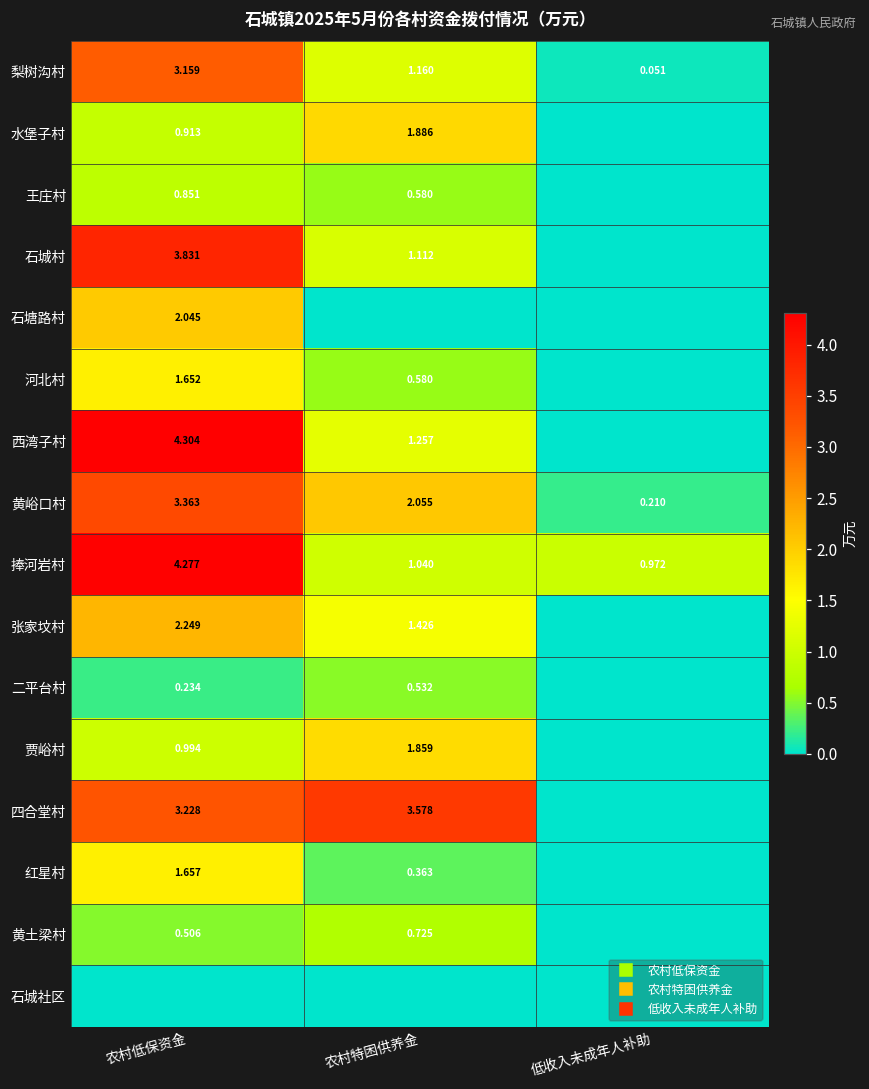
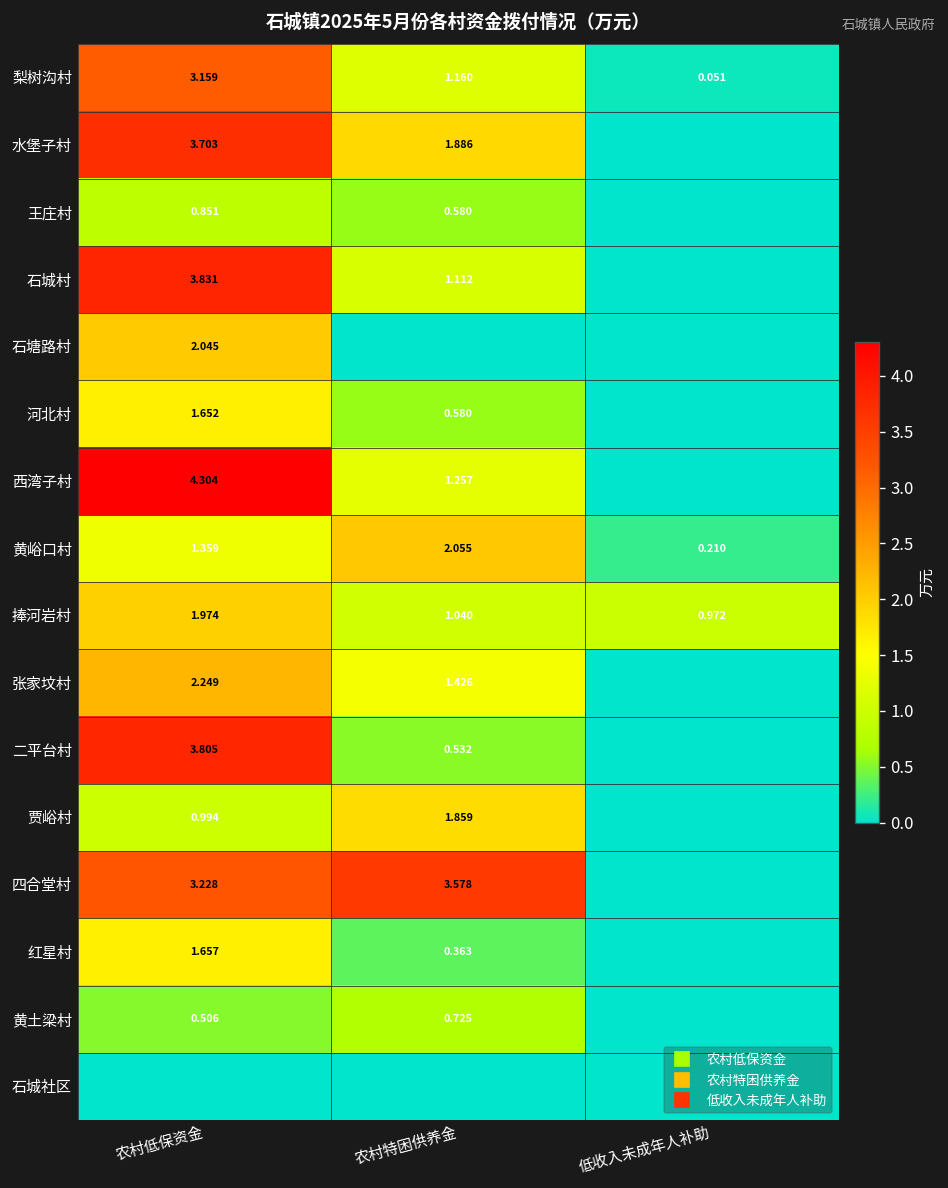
水堡子村, 农村低保资金: 0.913 -> 3.703
黄峪口村, 农村低保资金: 3.363 -> 1.359
捧河岩村, 农村低保资金: 4.277 -> 1.974
二平台村, 农村低保资金: 0.234 -> 3.805
